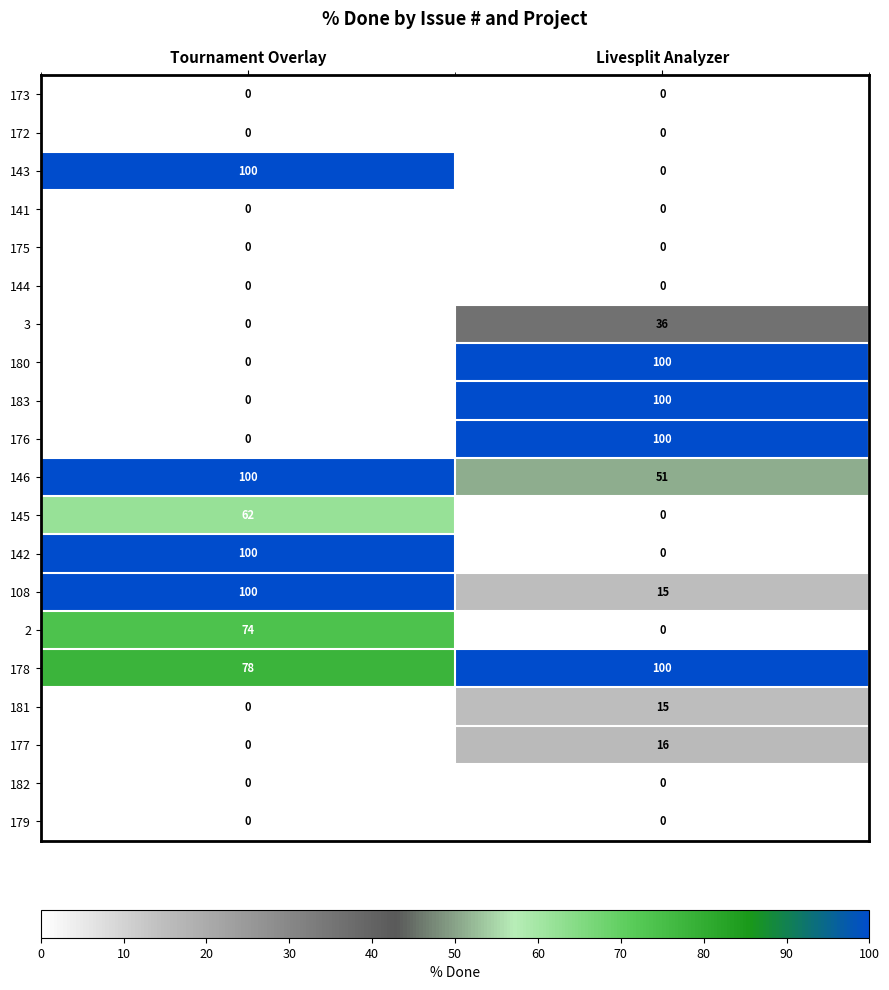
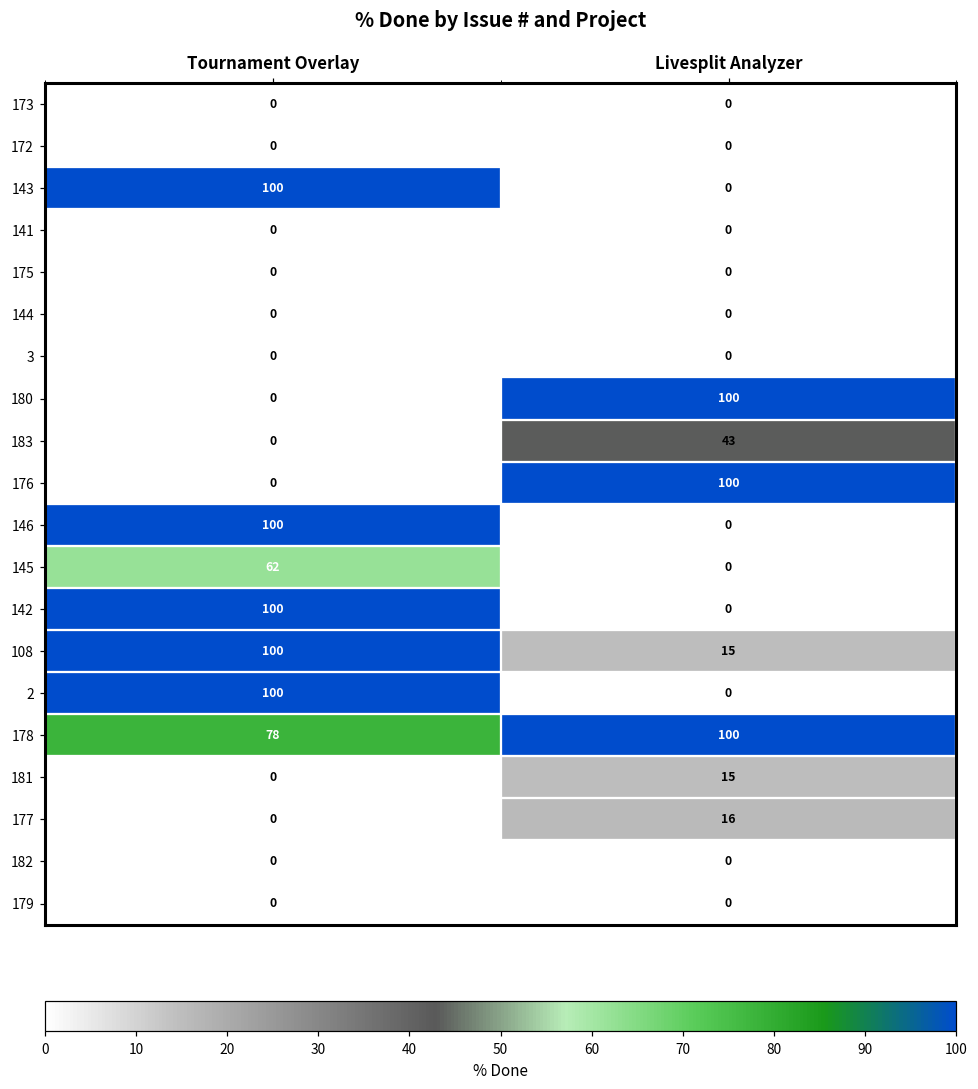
3, Livesplit Analyzer: 36 -> 0
183, Livesplit Analyzer: 100 -> 43
146, Livesplit Analyzer: 51 -> 0
2, Tournament Overlay: 74 -> 100
